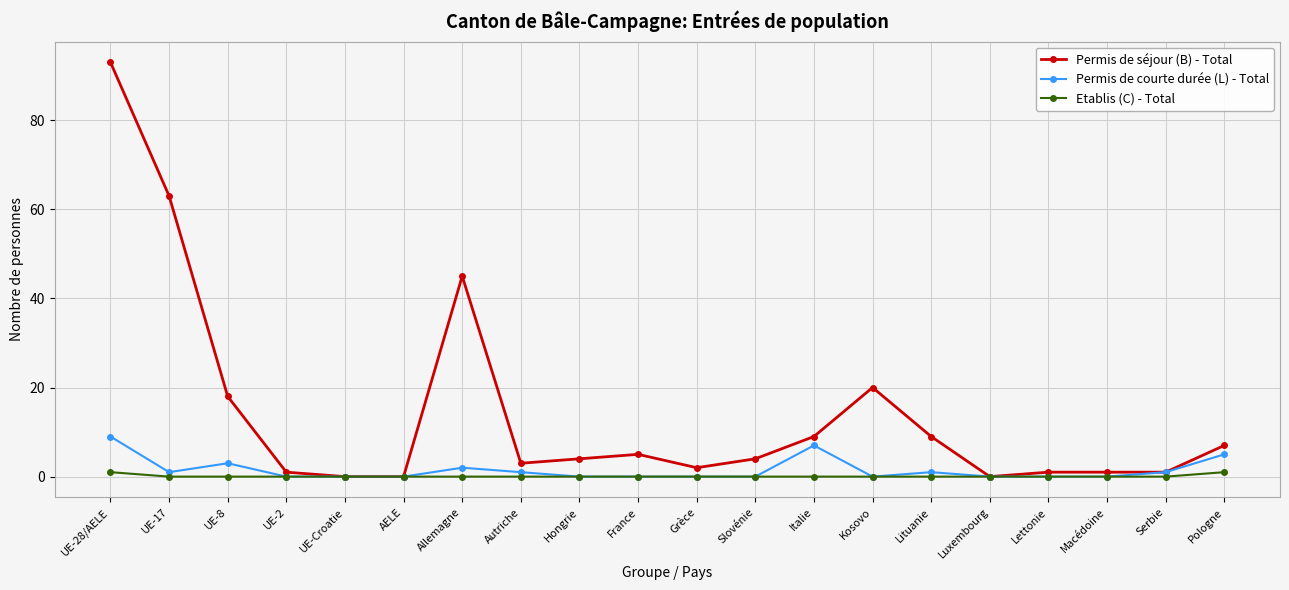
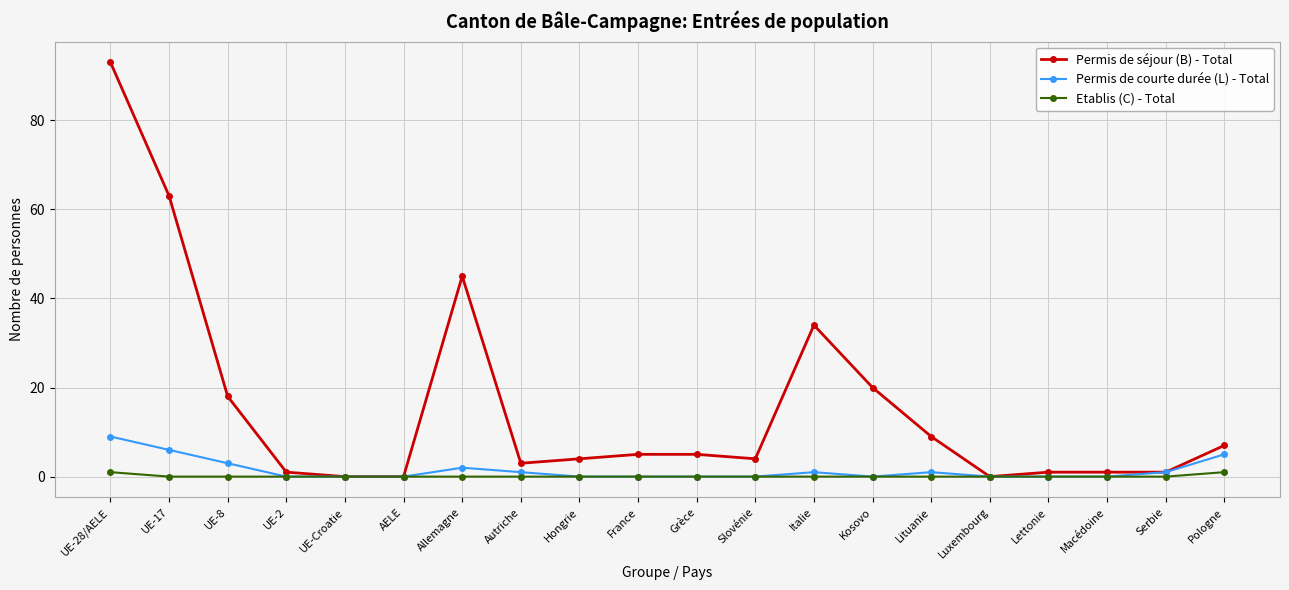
Permis de courte durée (L) - Total, UE-17: 1 -> 6
Permis de séjour (B) - Total, Grèce: 2 -> 5
Permis de séjour (B) - Total, Italie: 9 -> 34
Permis de courte durée (L) - Total, Italie: 7 -> 1
